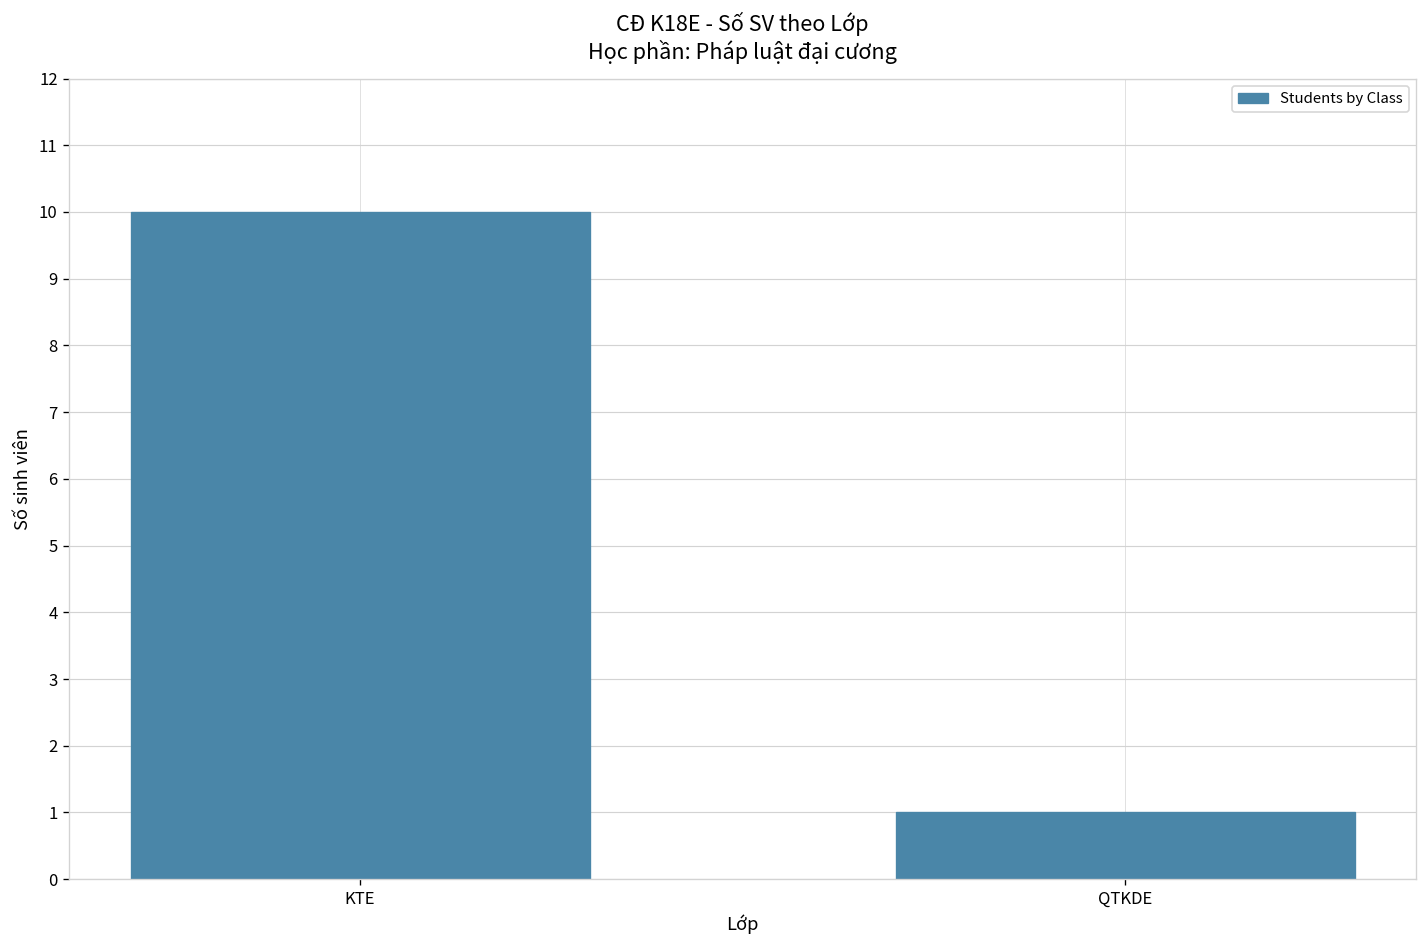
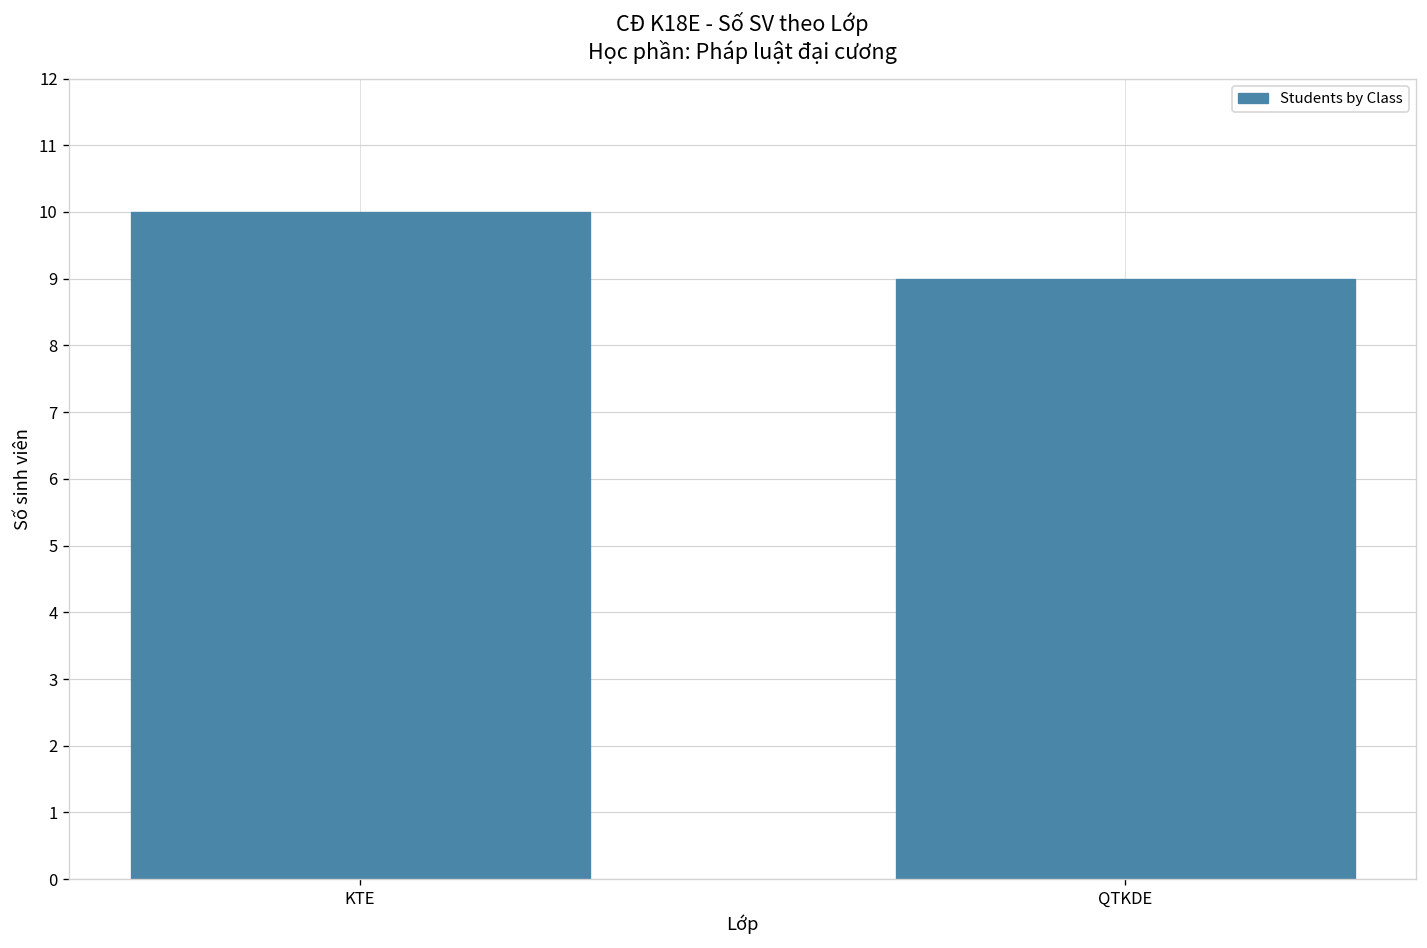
QTKDE: 1 -> 9
